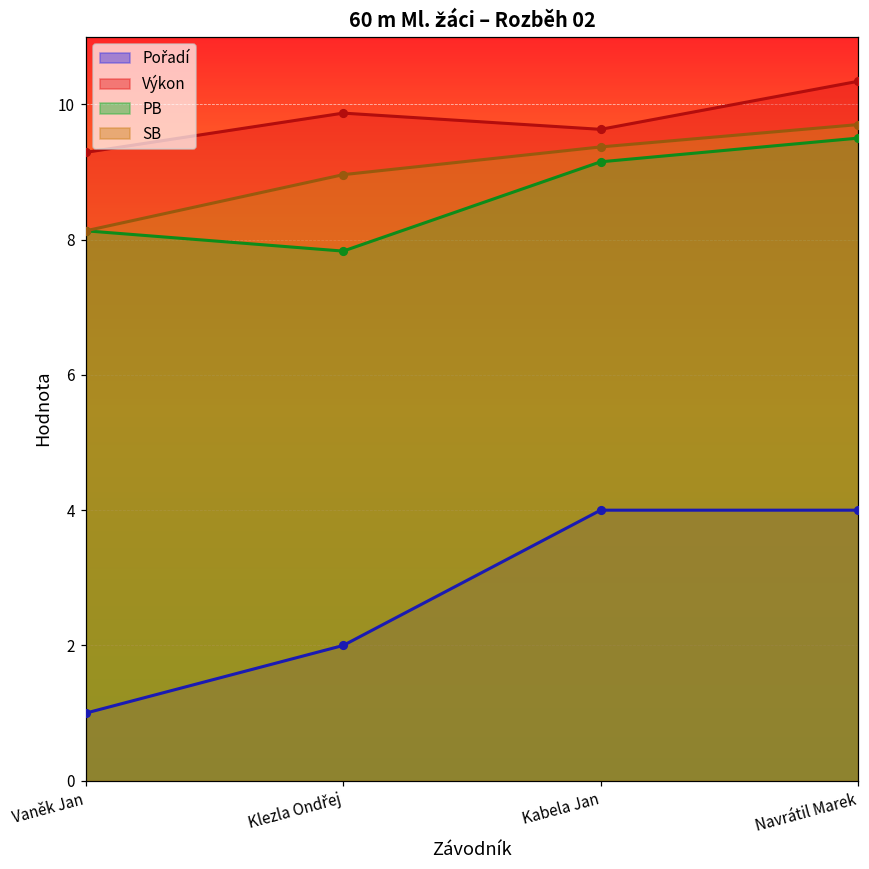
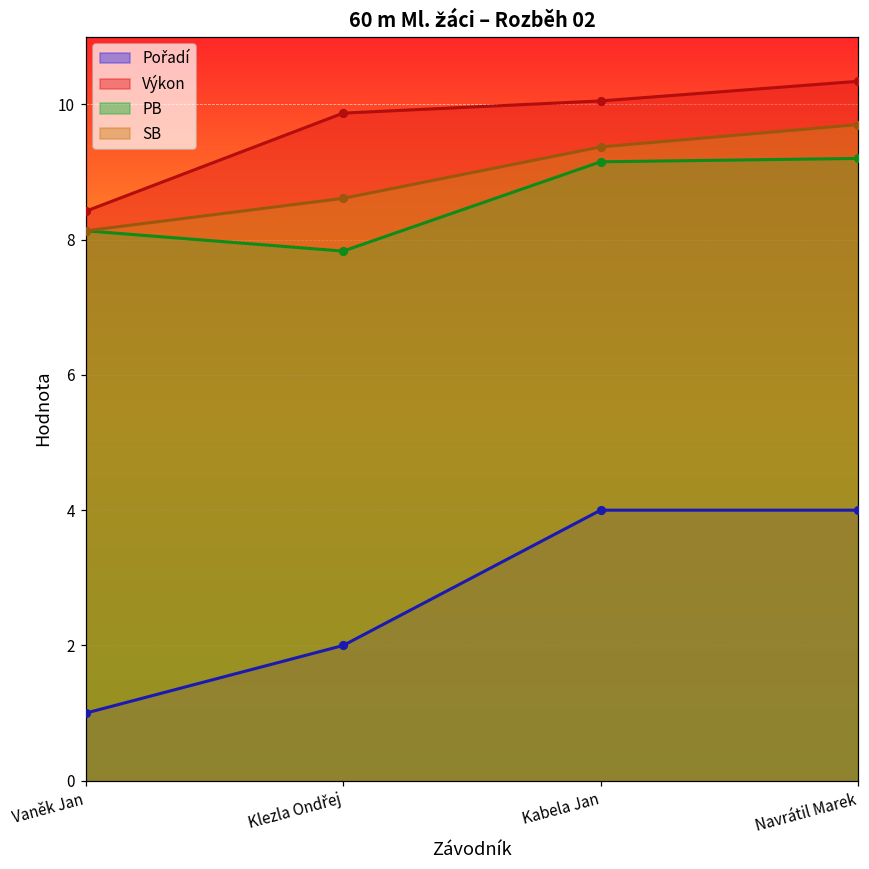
Výkon, Vaněk Jan: 9.3 -> 8.4
SB, Klezla Ondřej: 9.0 -> 8.6
Výkon, Kabela Jan: 9.6 -> 10.1
PB, Navrátil Marek: 9.5 -> 9.2
